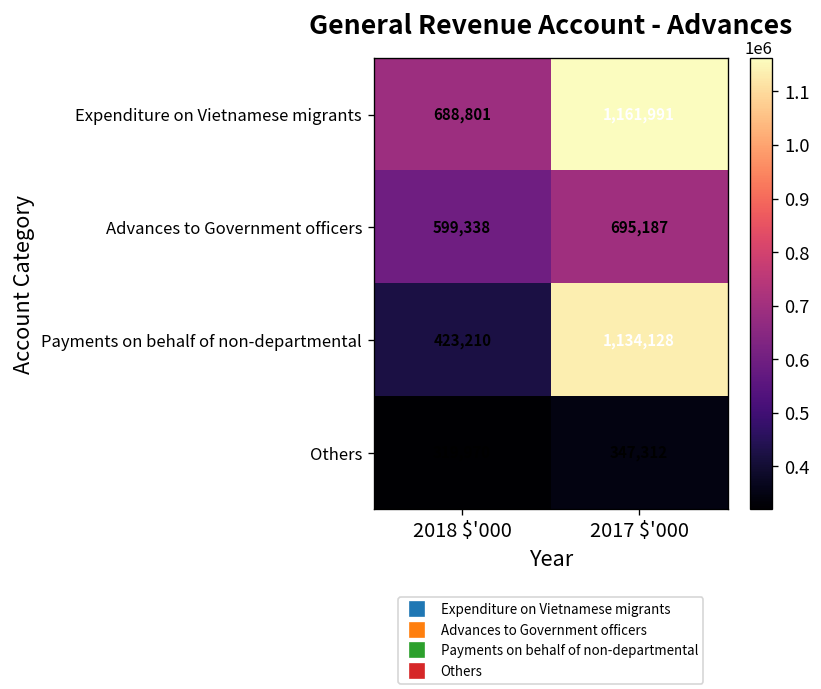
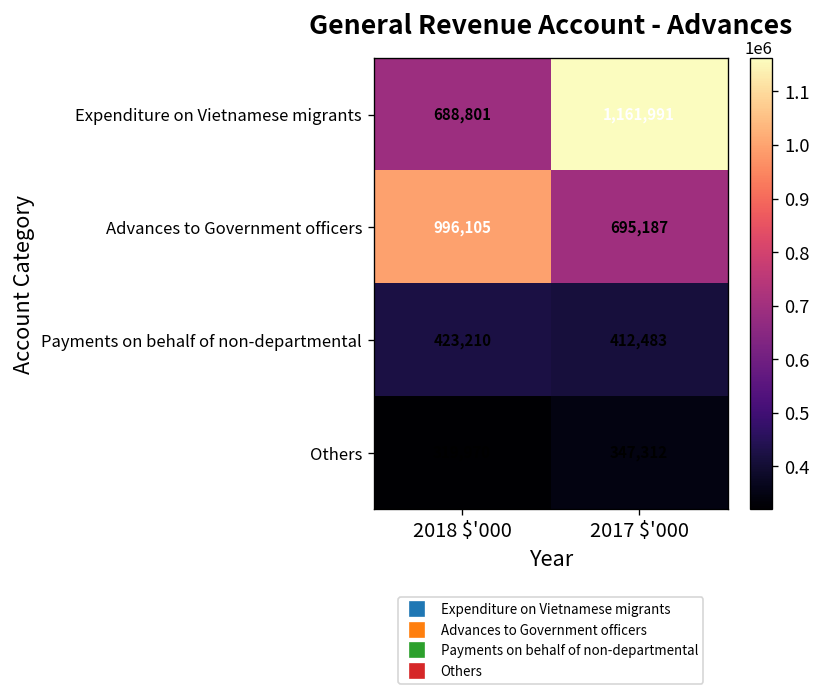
Advances to Government officers, 2018 $'000: 599,338 -> 996,105
Payments on behalf of non-departmental, 2017 $'000: 1,134,128 -> 412,483
